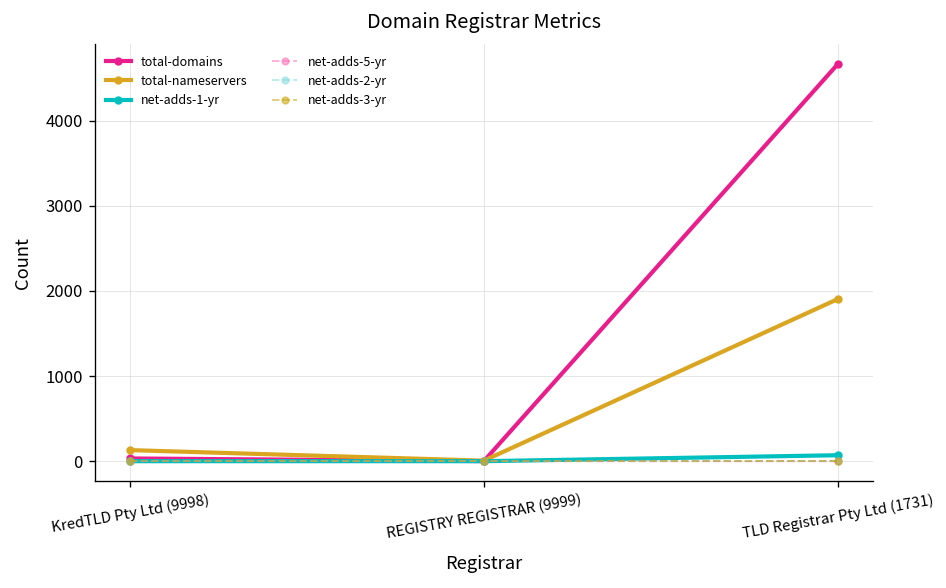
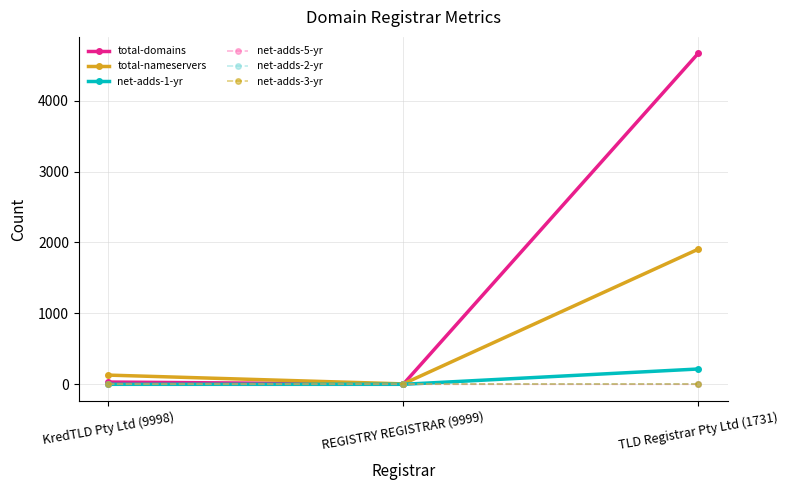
net-adds-1-yr, TLD Registrar Pty Ltd (1731): 100 -> 200
